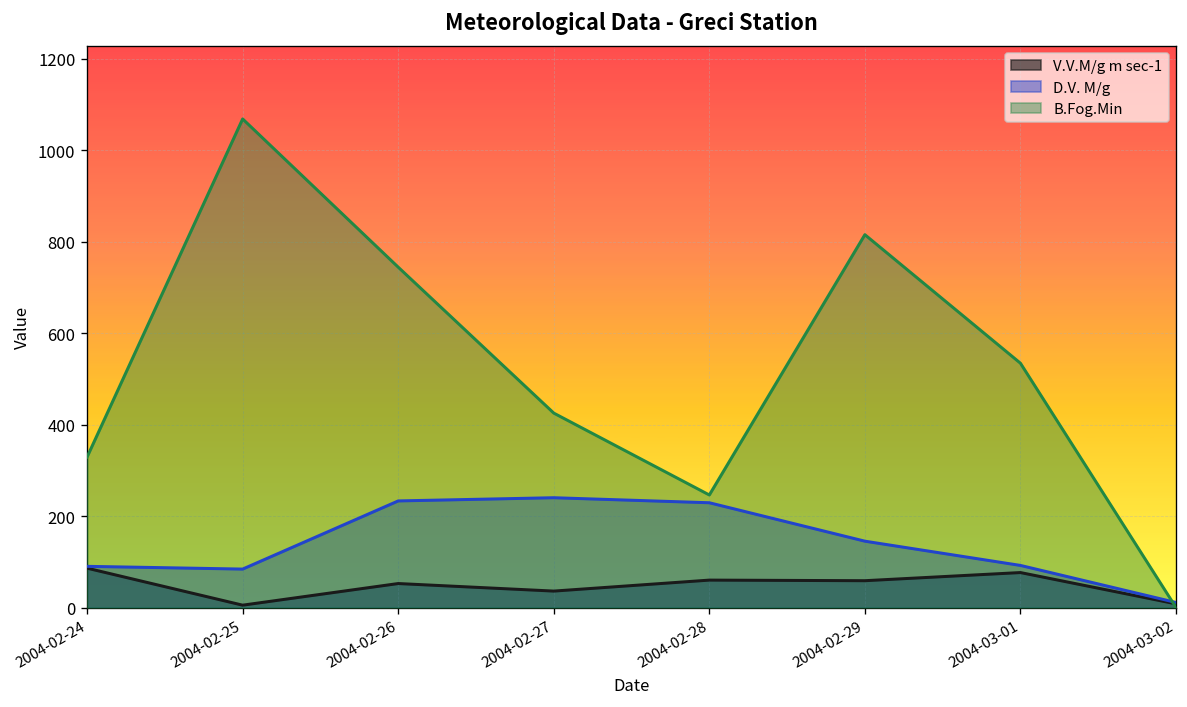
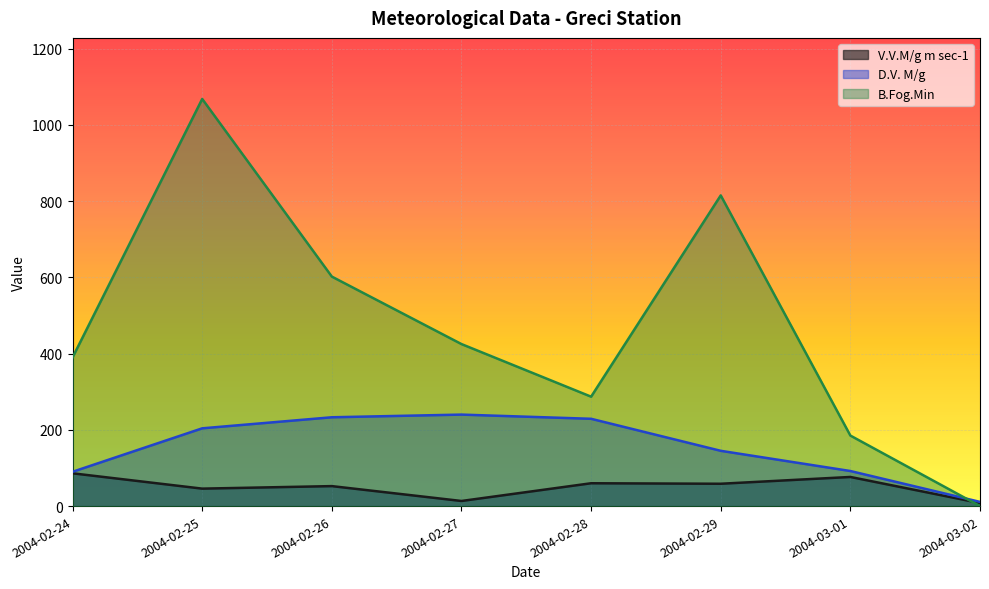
B.Fog.Min, 2004-02-24: 330 -> 390
V.V.M/g m sec-1, 2004-02-25: 10 -> 50
D.V. M/g, 2004-02-25: 80 -> 200
B.Fog.Min, 2004-02-26: 740 -> 600
V.V.M/g m sec-1, 2004-02-27: 40 -> 10
B.Fog.Min, 2004-02-28: 250 -> 290
B.Fog.Min, 2004-03-01: 530 -> 190
